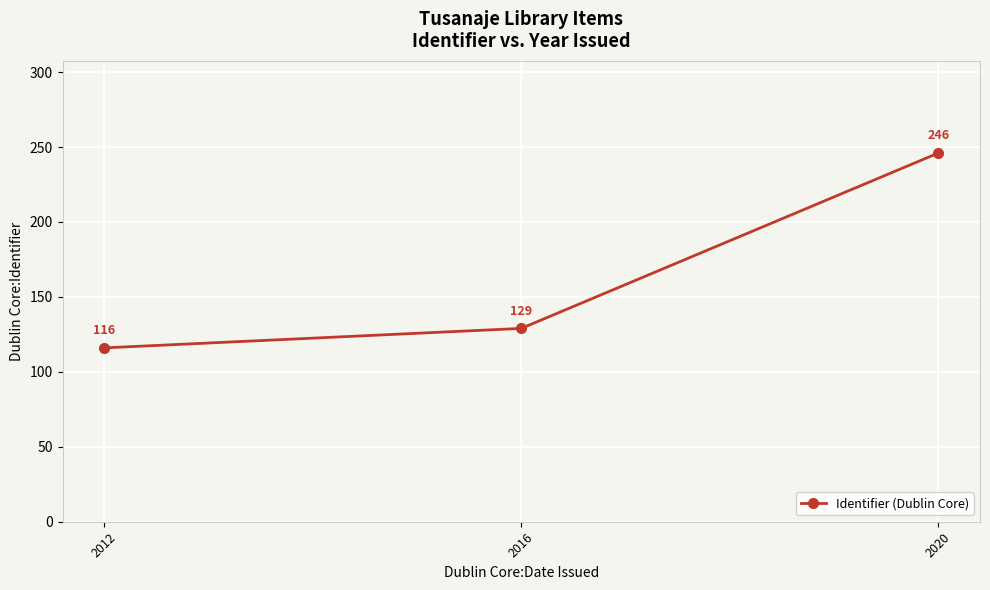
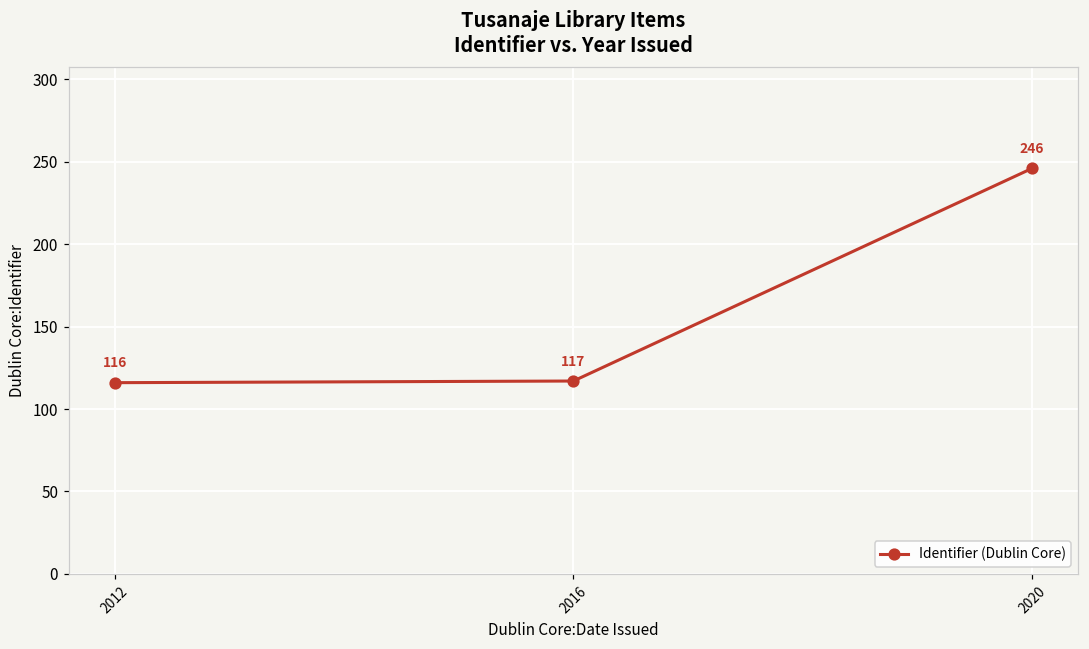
2016: 129 -> 117
